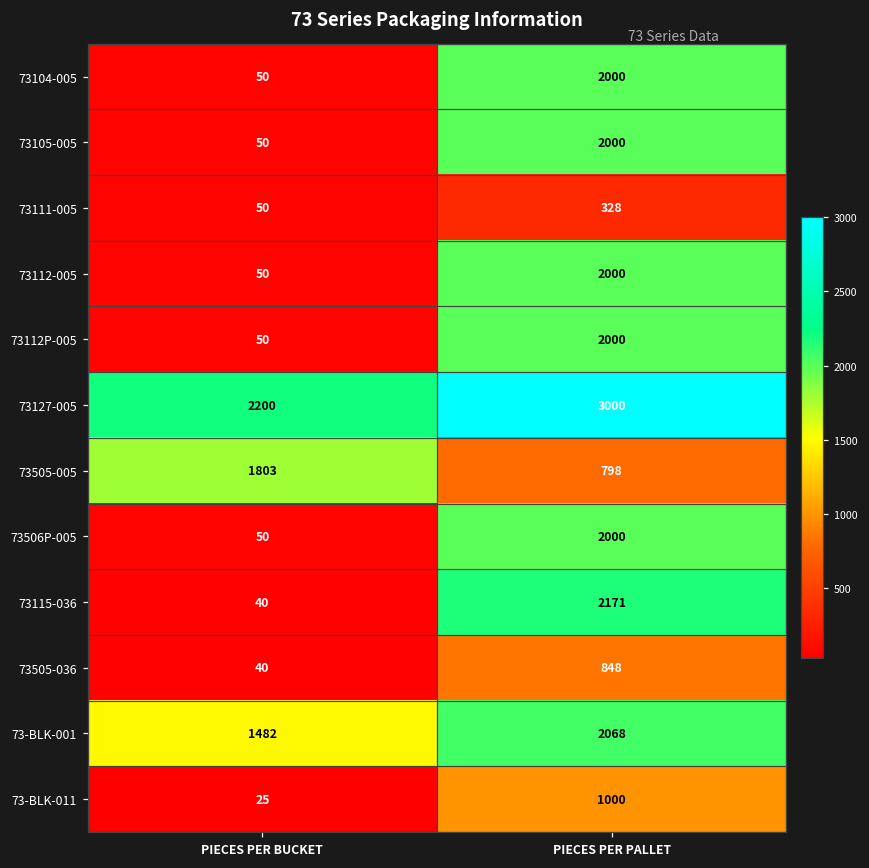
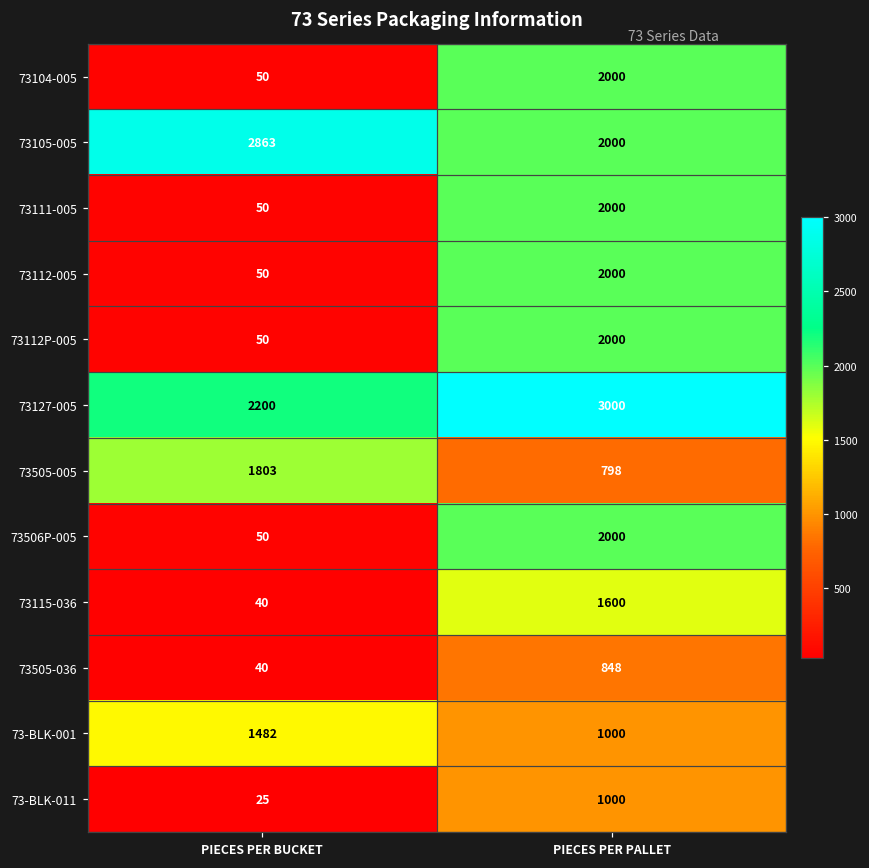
73105-005, PIECES PER BUCKET: 50 -> 2863
73111-005, PIECES PER PALLET: 328 -> 2000
73115-036, PIECES PER PALLET: 2171 -> 1600
73-BLK-001, PIECES PER PALLET: 2068 -> 1000
